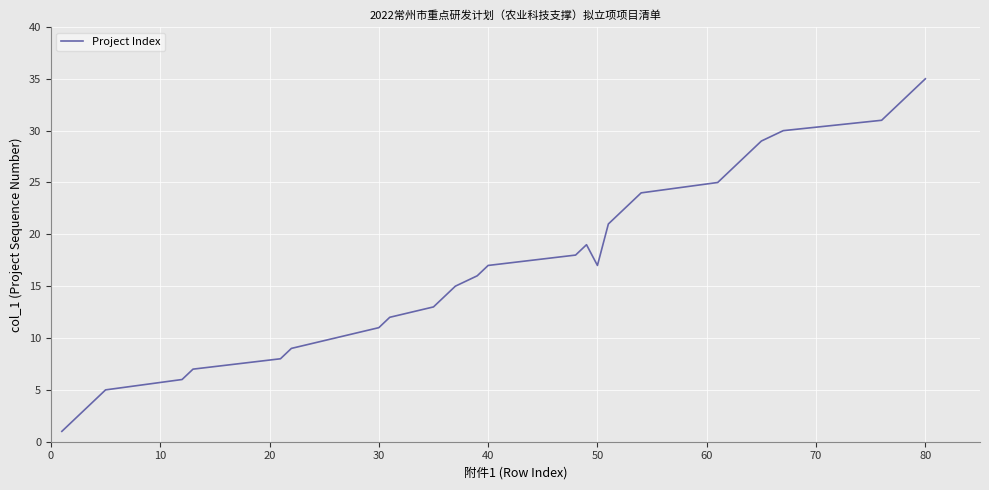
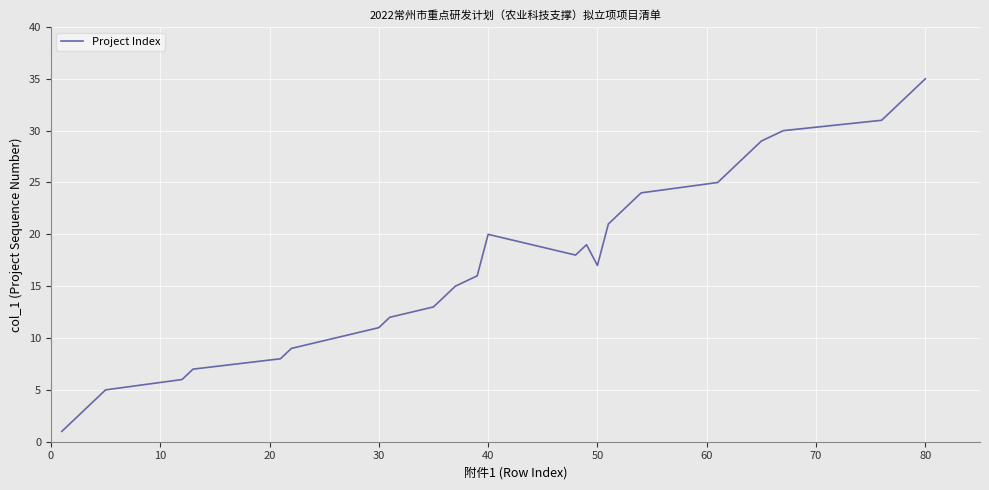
40: 17 -> 20
